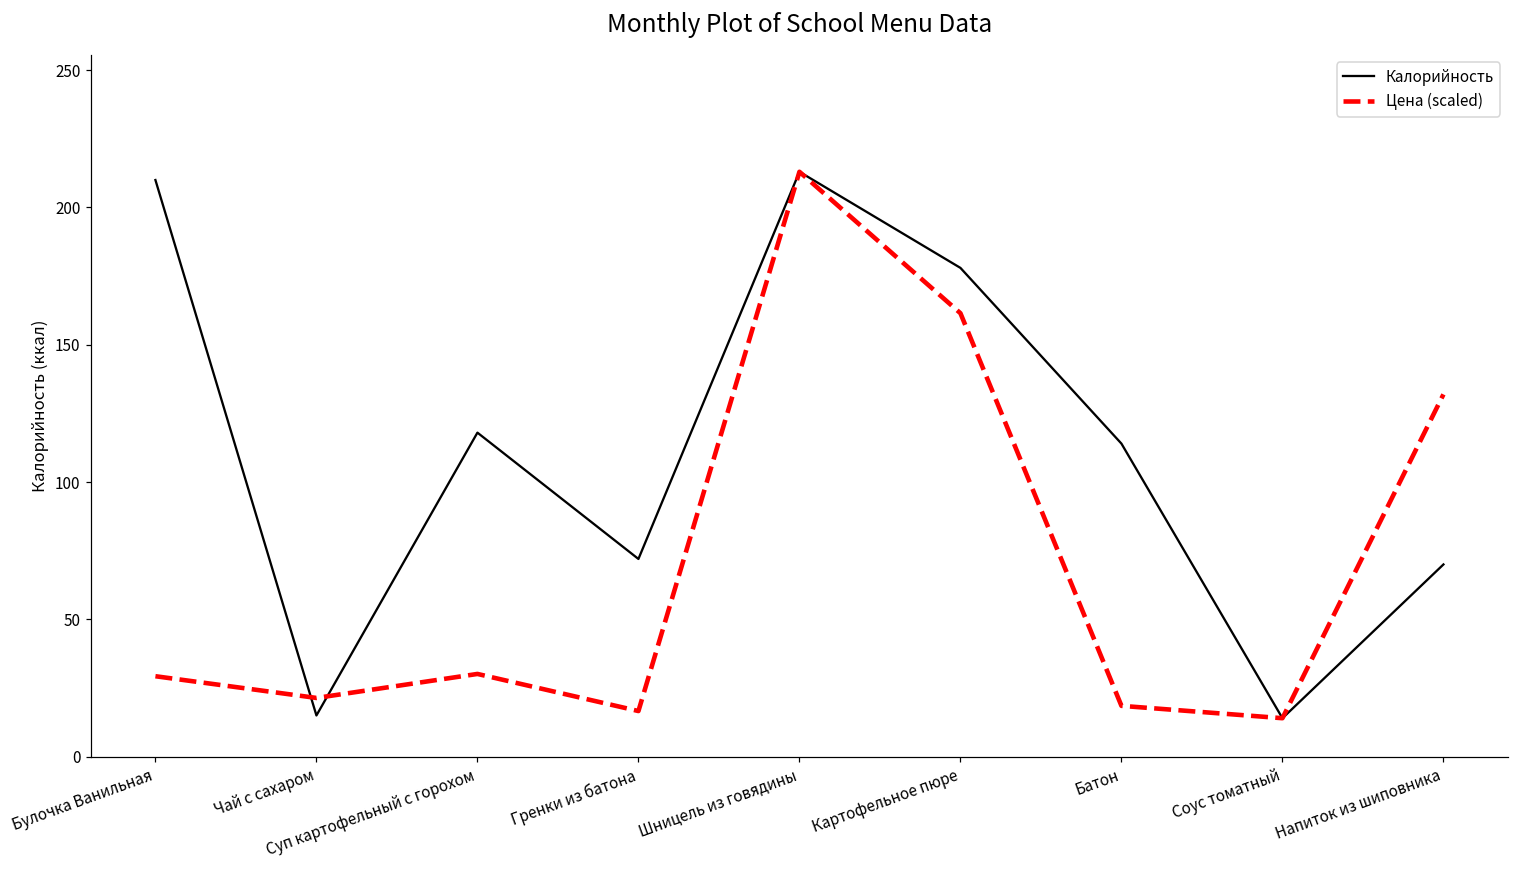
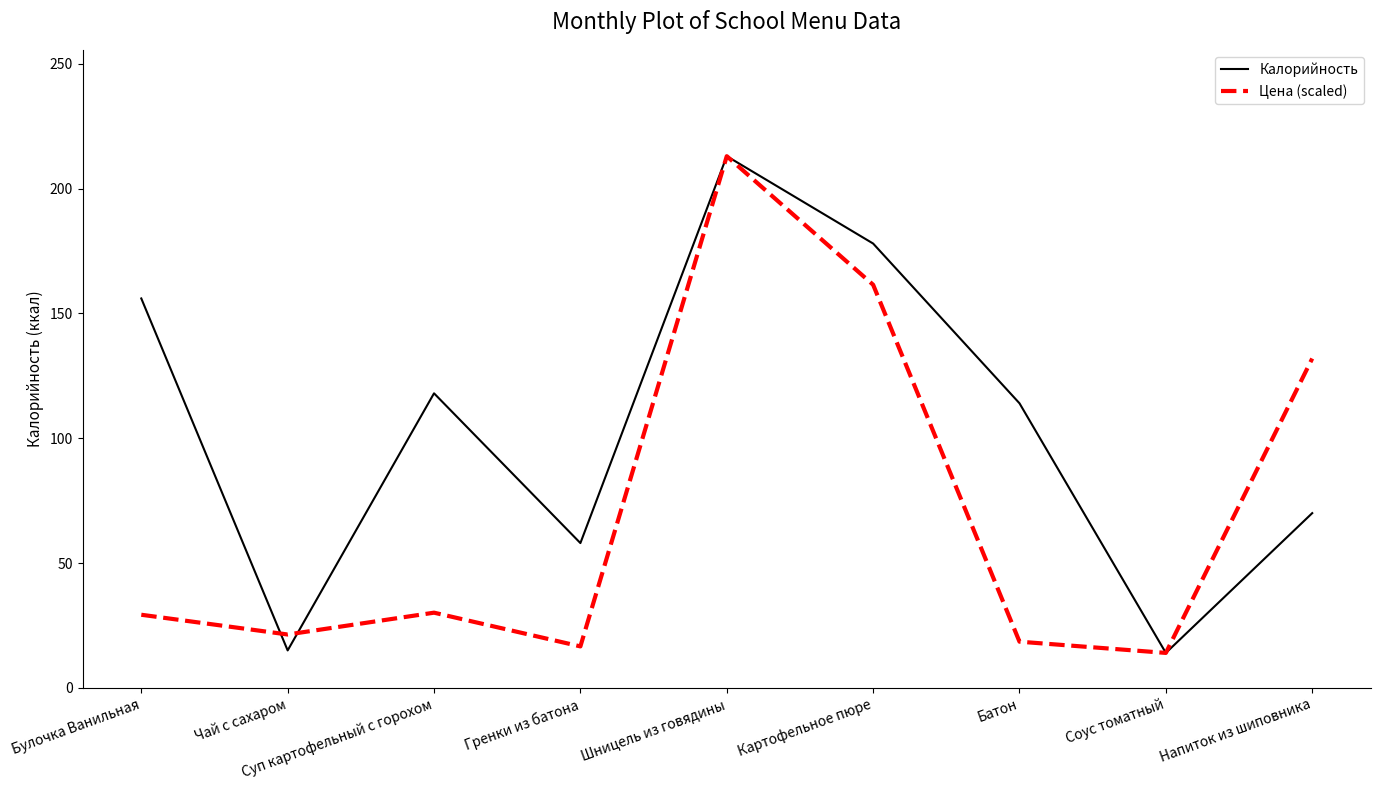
Калорийность, Булочка Ванильная: 210 -> 156
Калорийность, Гренки из батона: 72 -> 58
